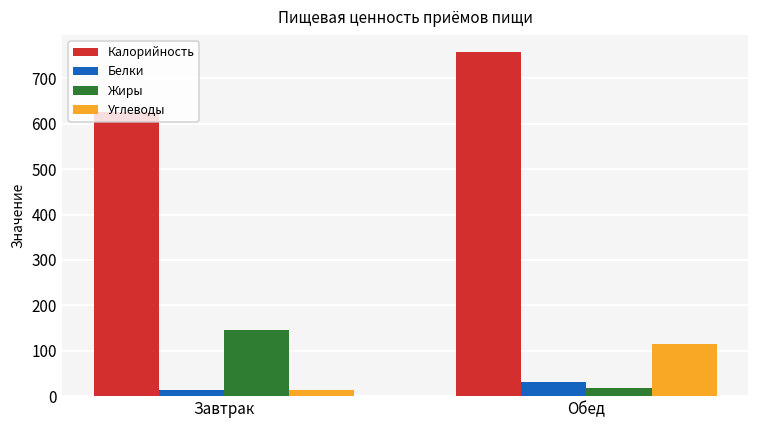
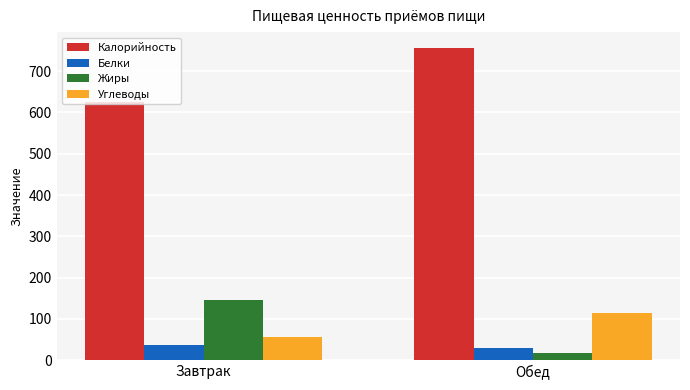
Белки, Завтрак: 10 -> 40
Углеводы, Завтрак: 10 -> 60
